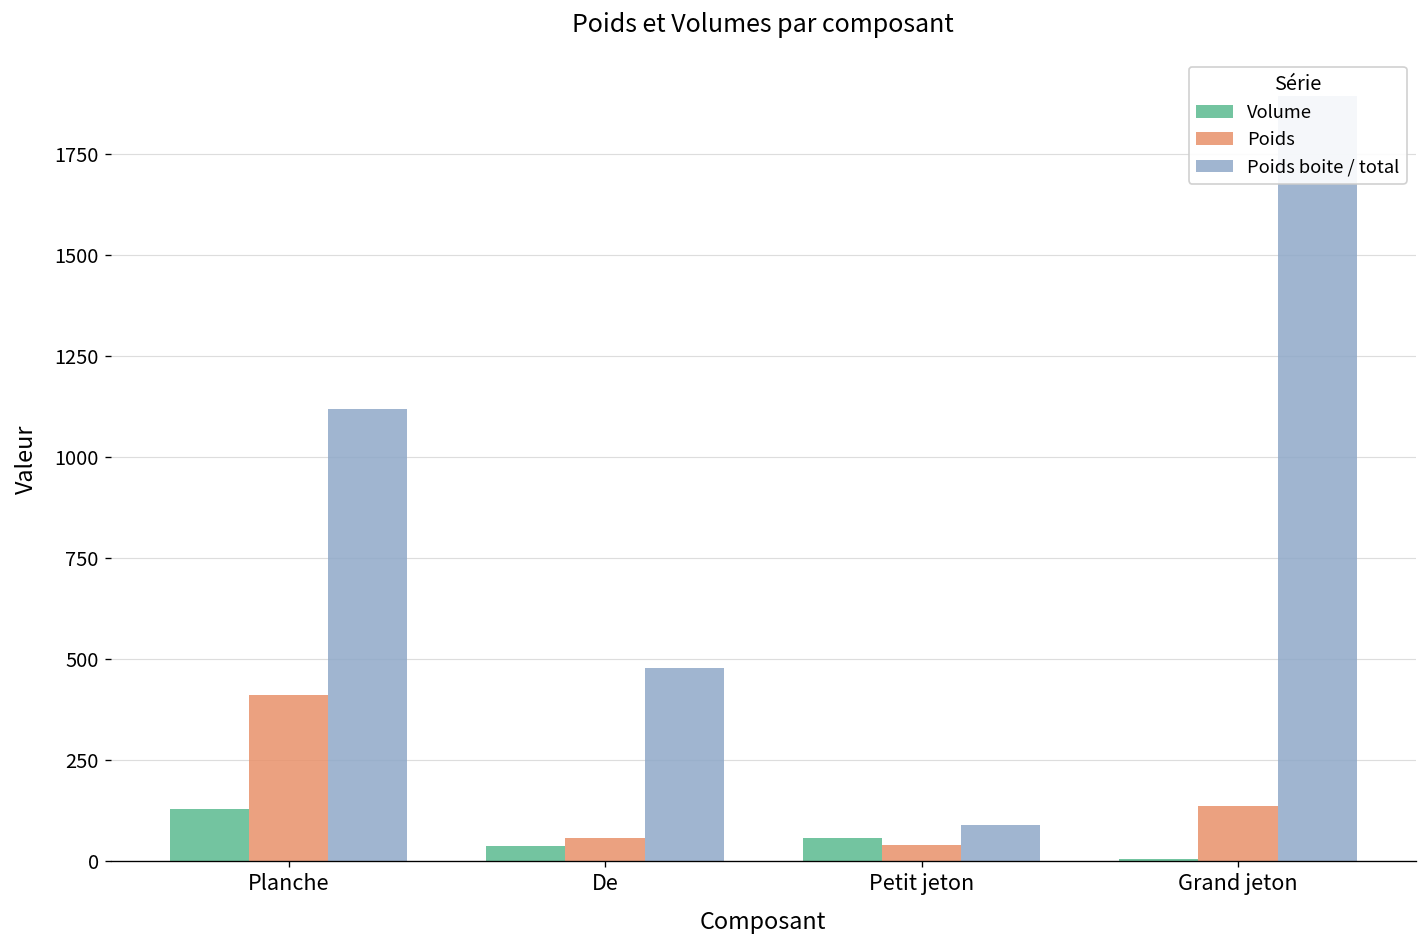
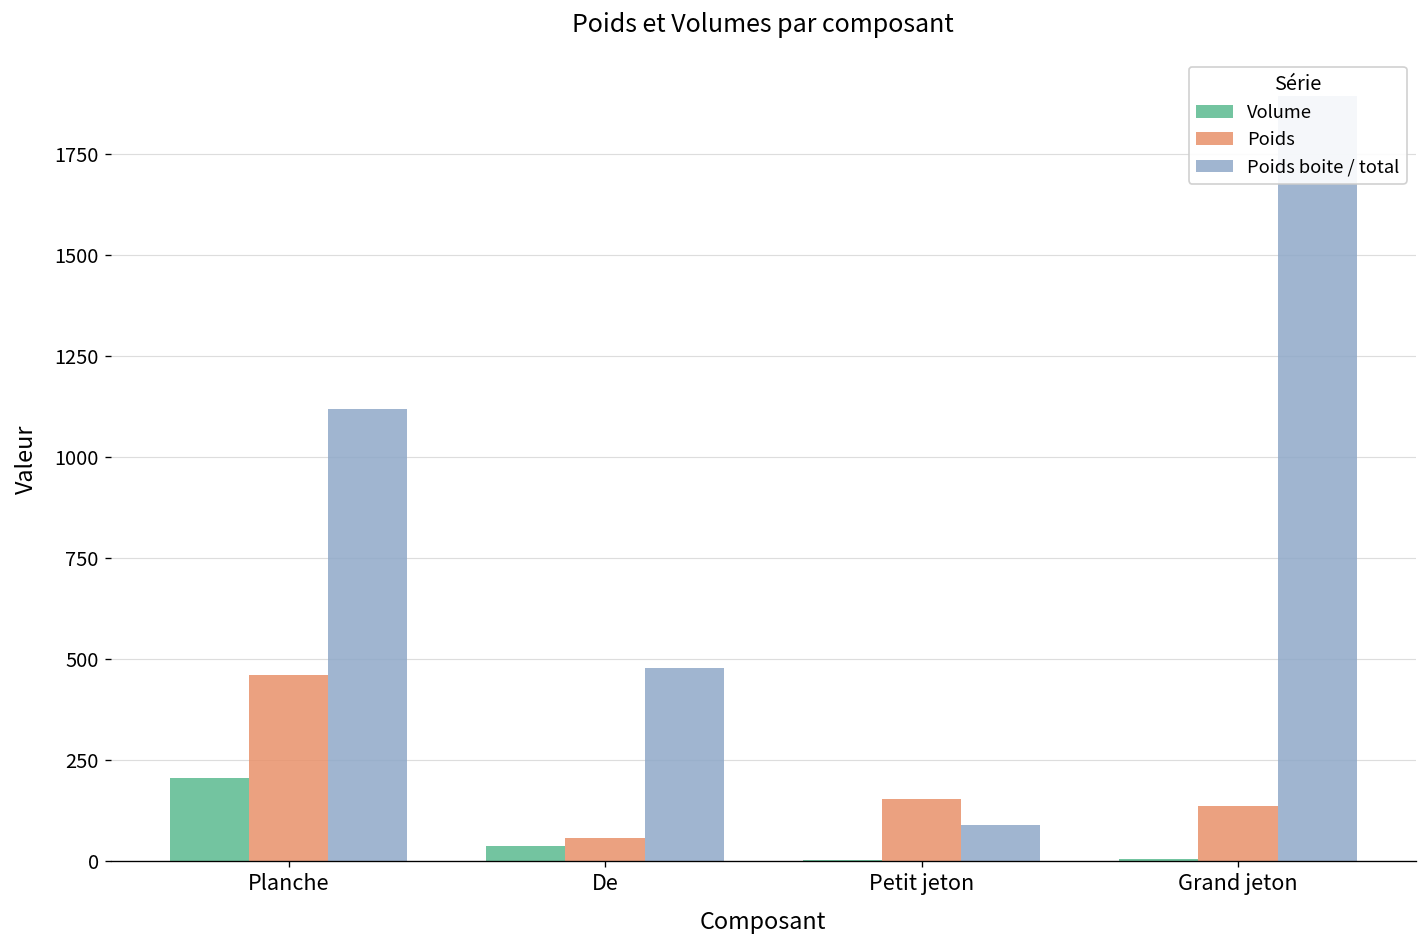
Volume, Planche: 130 -> 200
Poids, Planche: 410 -> 460
Volume, Petit jeton: 60 -> 0
Poids, Petit jeton: 40 -> 150
